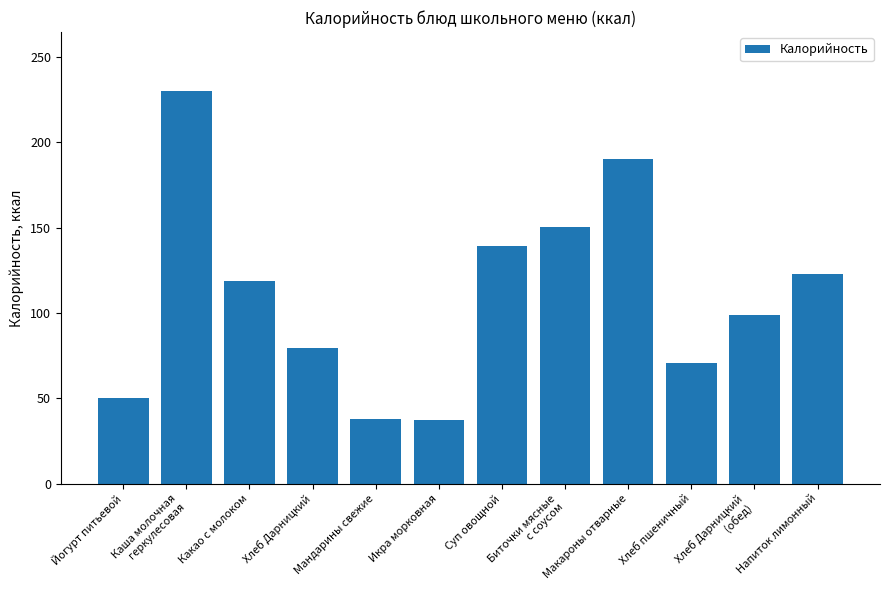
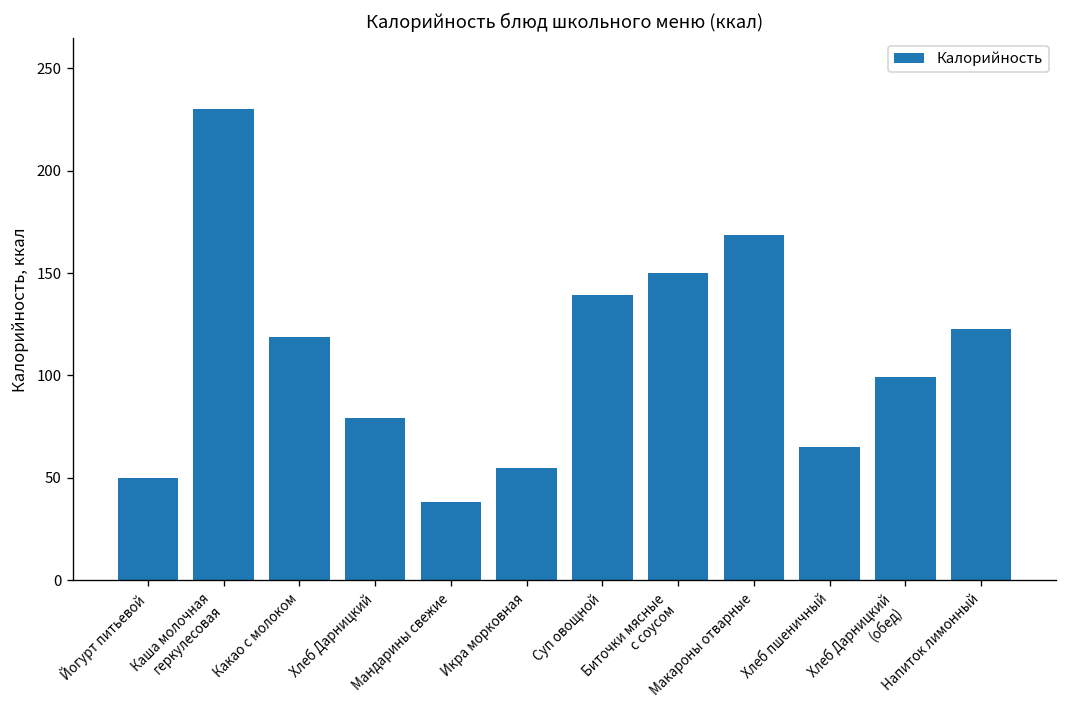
Икра морковная: 37 -> 55
Макароны отварные: 190 -> 168
Хлеб пшеничный: 71 -> 65
